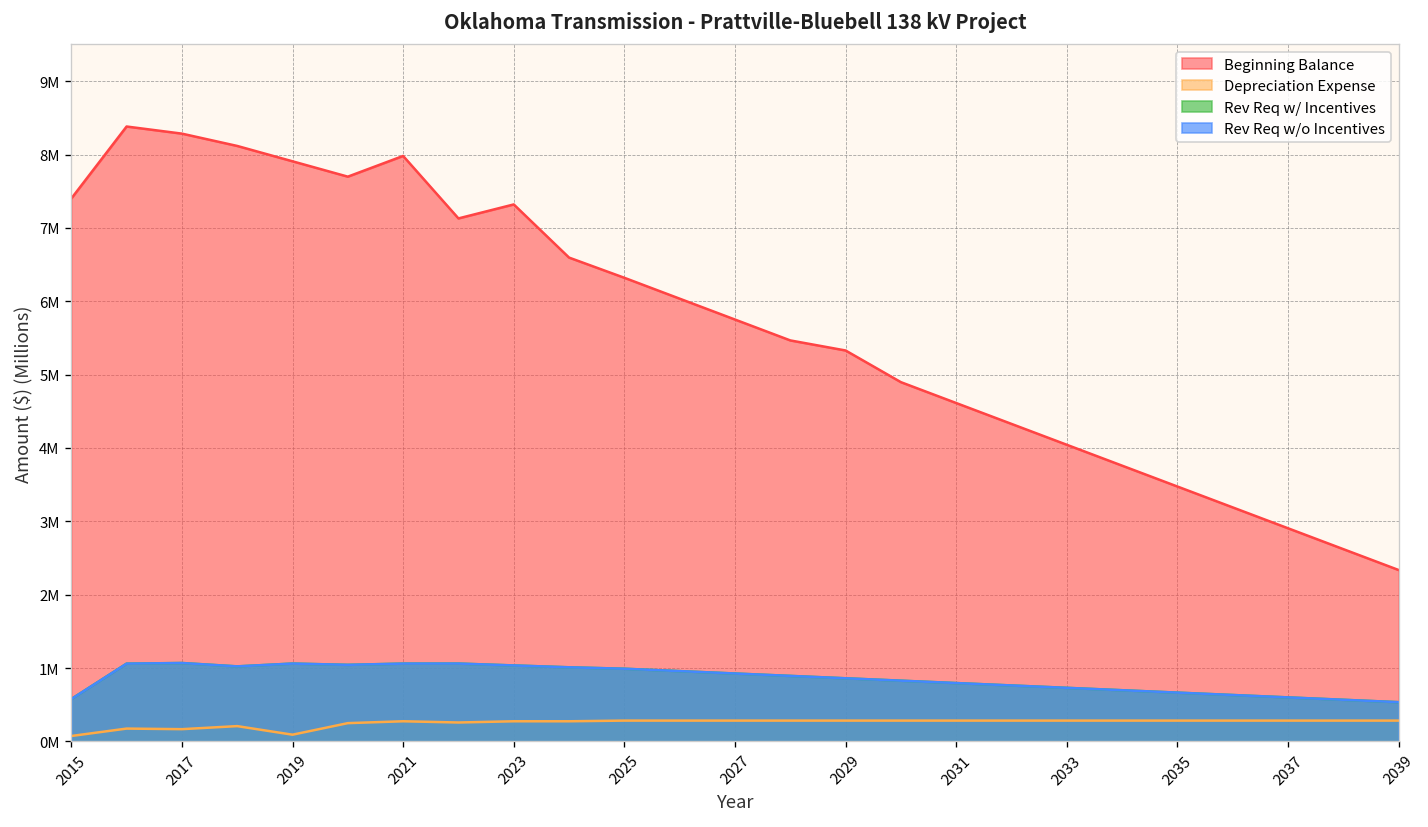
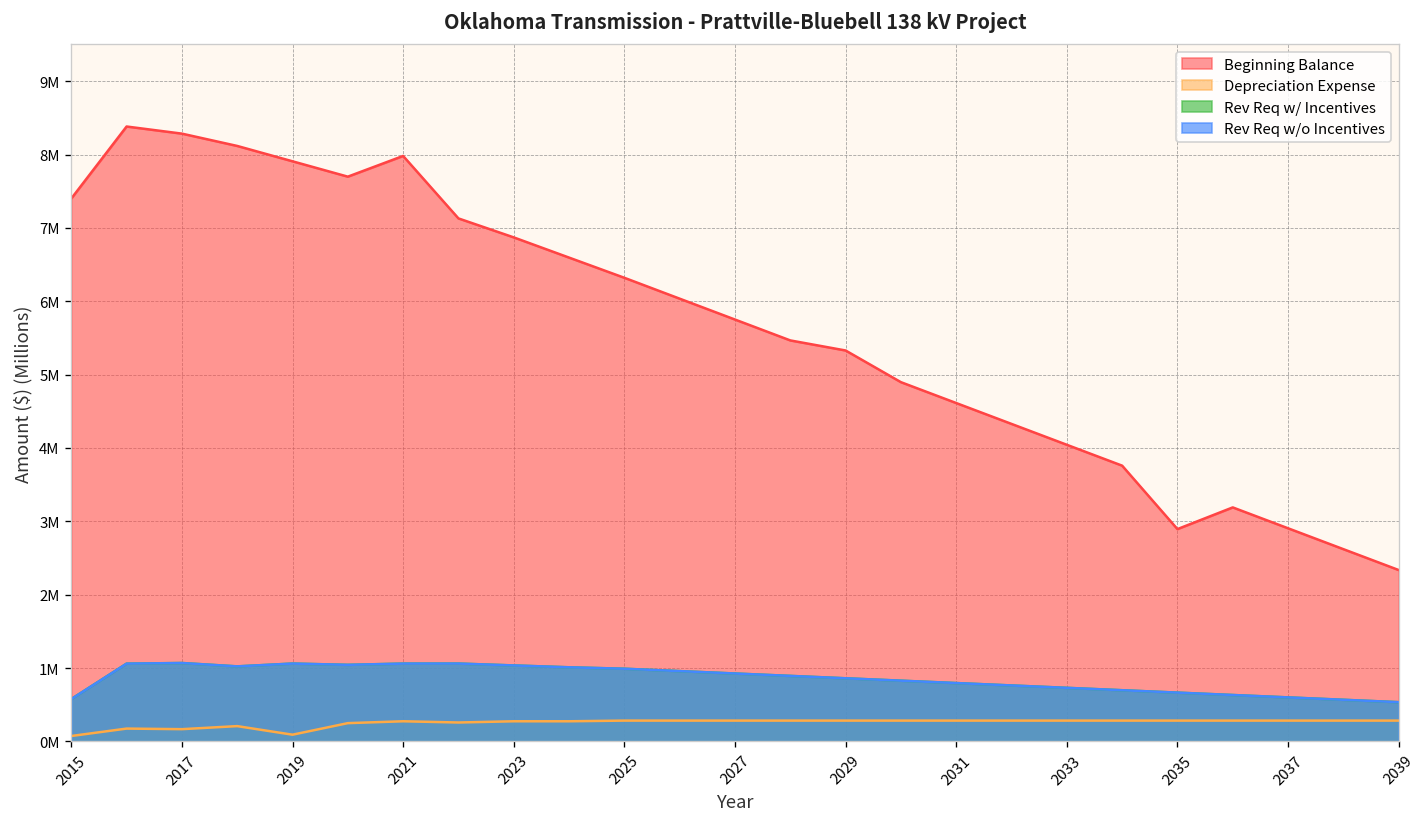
Beginning Balance, 2023: 7300000 -> 6900000
Beginning Balance, 2035: 3500000 -> 2900000
